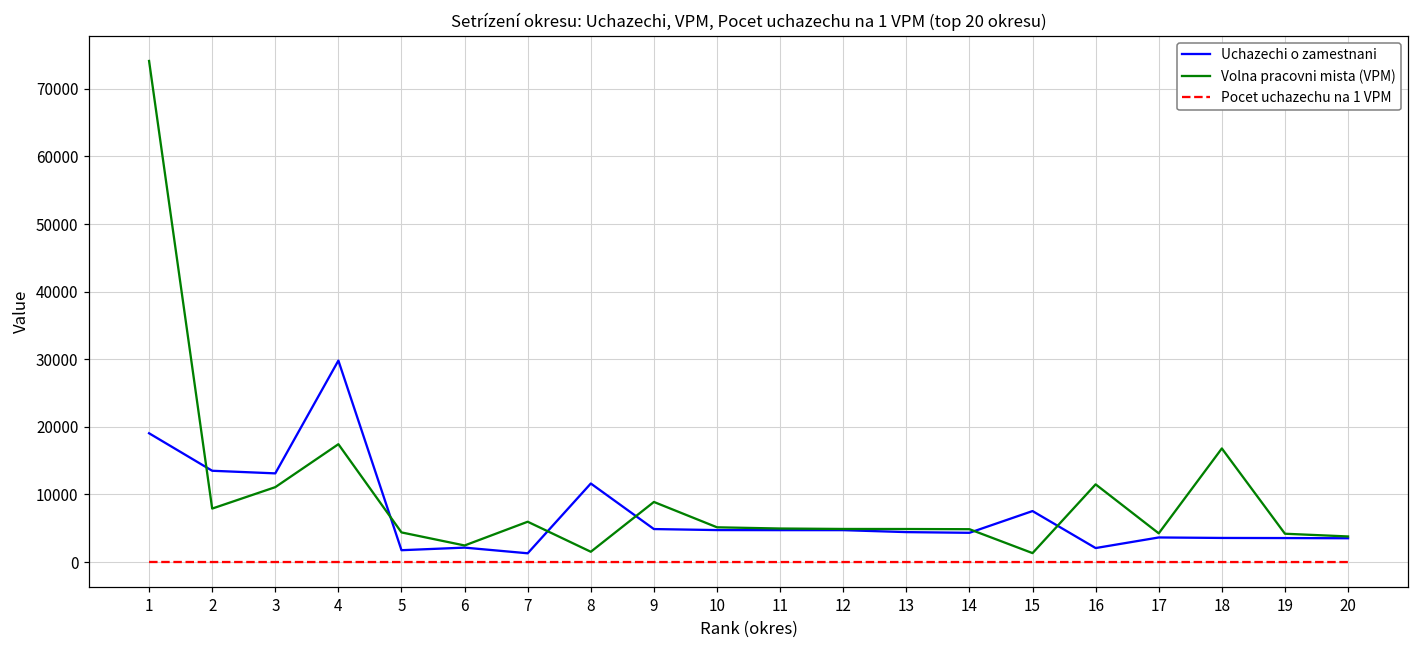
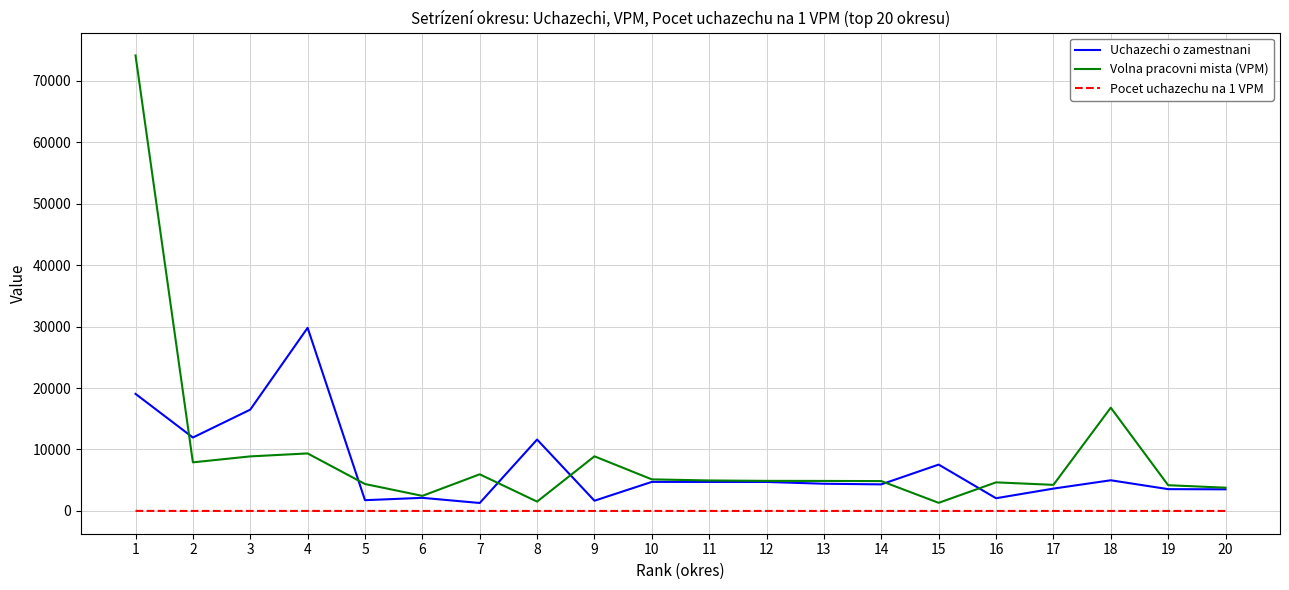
Uchazechi o zamestnani, 2: 14000 -> 12000
Uchazechi o zamestnani, 3: 13000 -> 16000
Volna pracovni mista (VPM), 3: 11000 -> 9000
Volna pracovni mista (VPM), 4: 17000 -> 9000
Uchazechi o zamestnani, 9: 5000 -> 2000
Volna pracovni mista (VPM), 16: 11000 -> 5000
Uchazechi o zamestnani, 18: 4000 -> 5000
